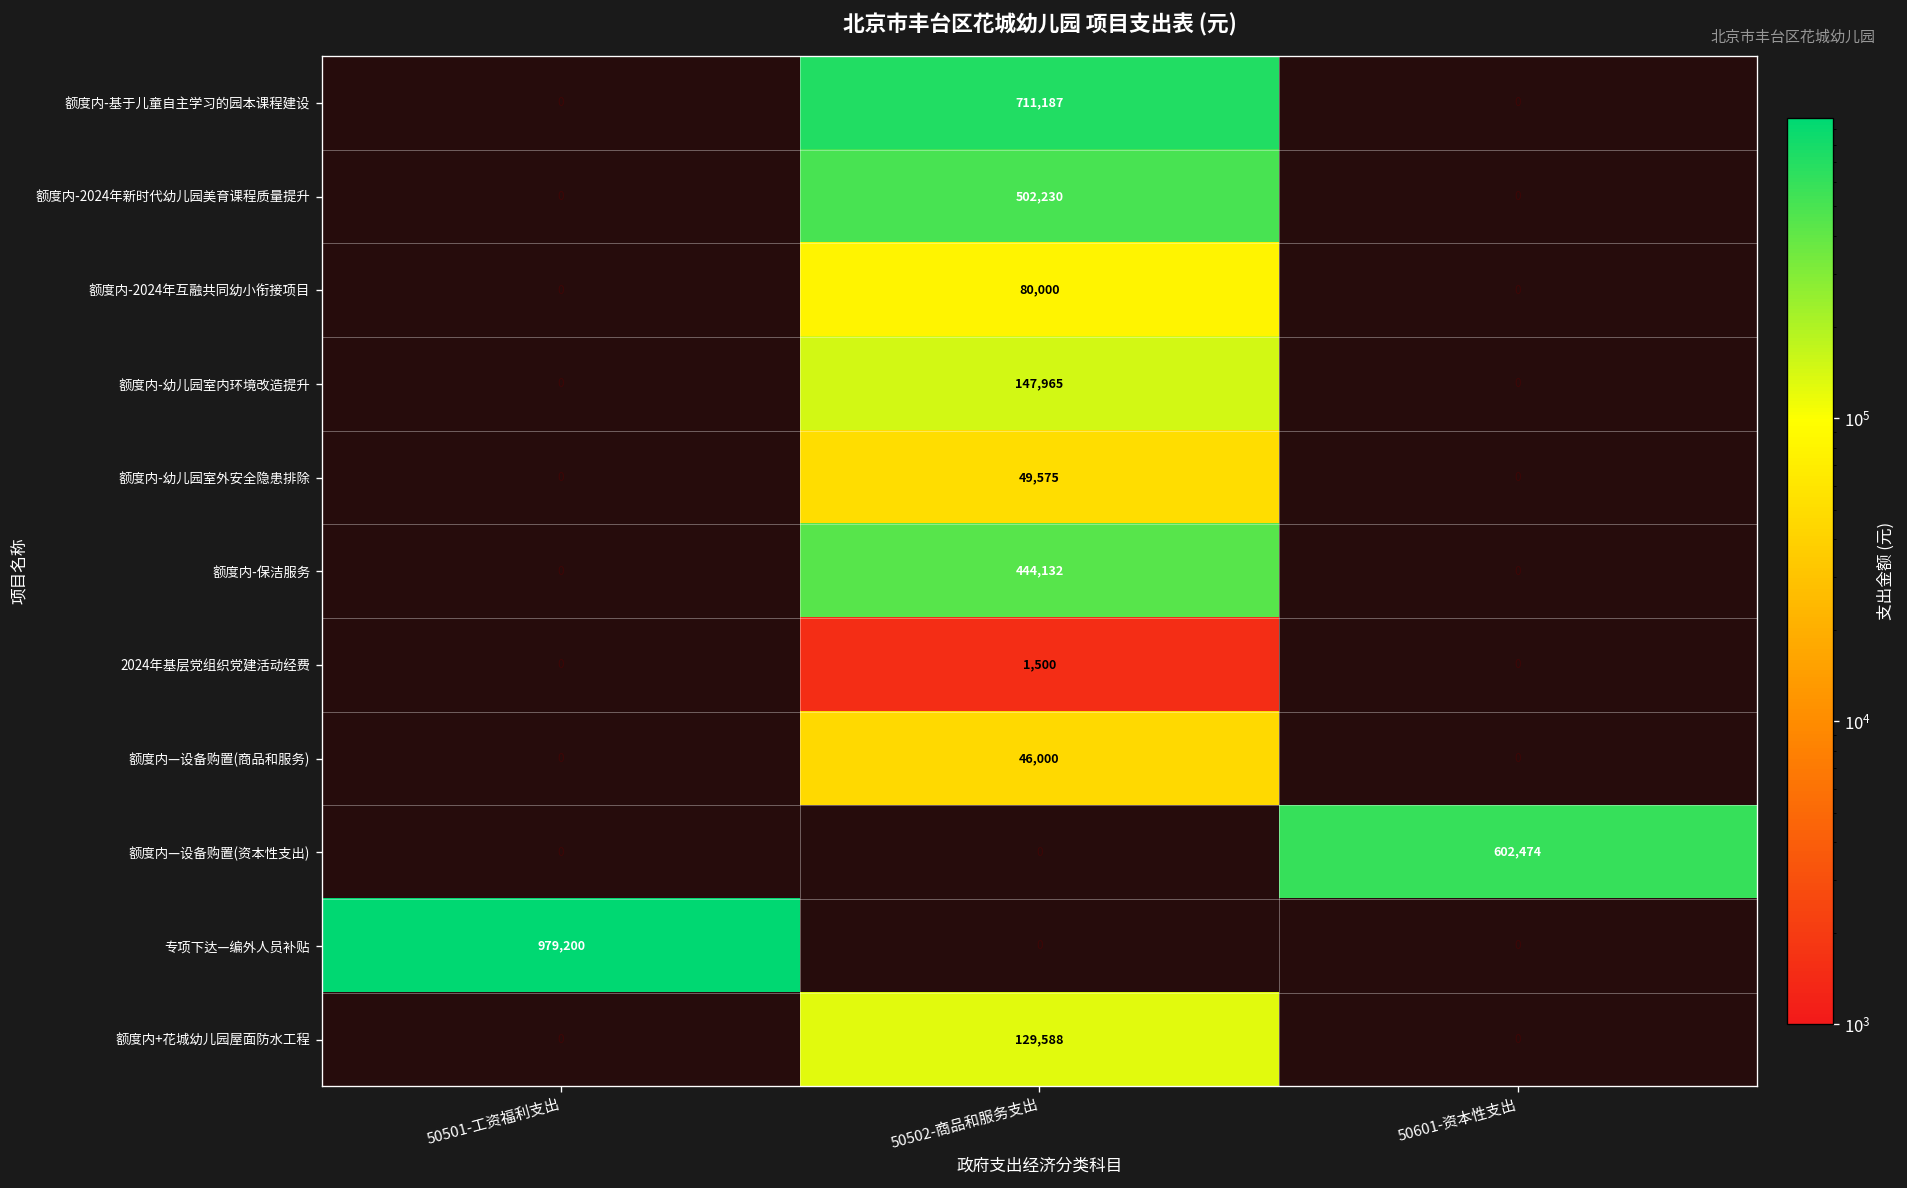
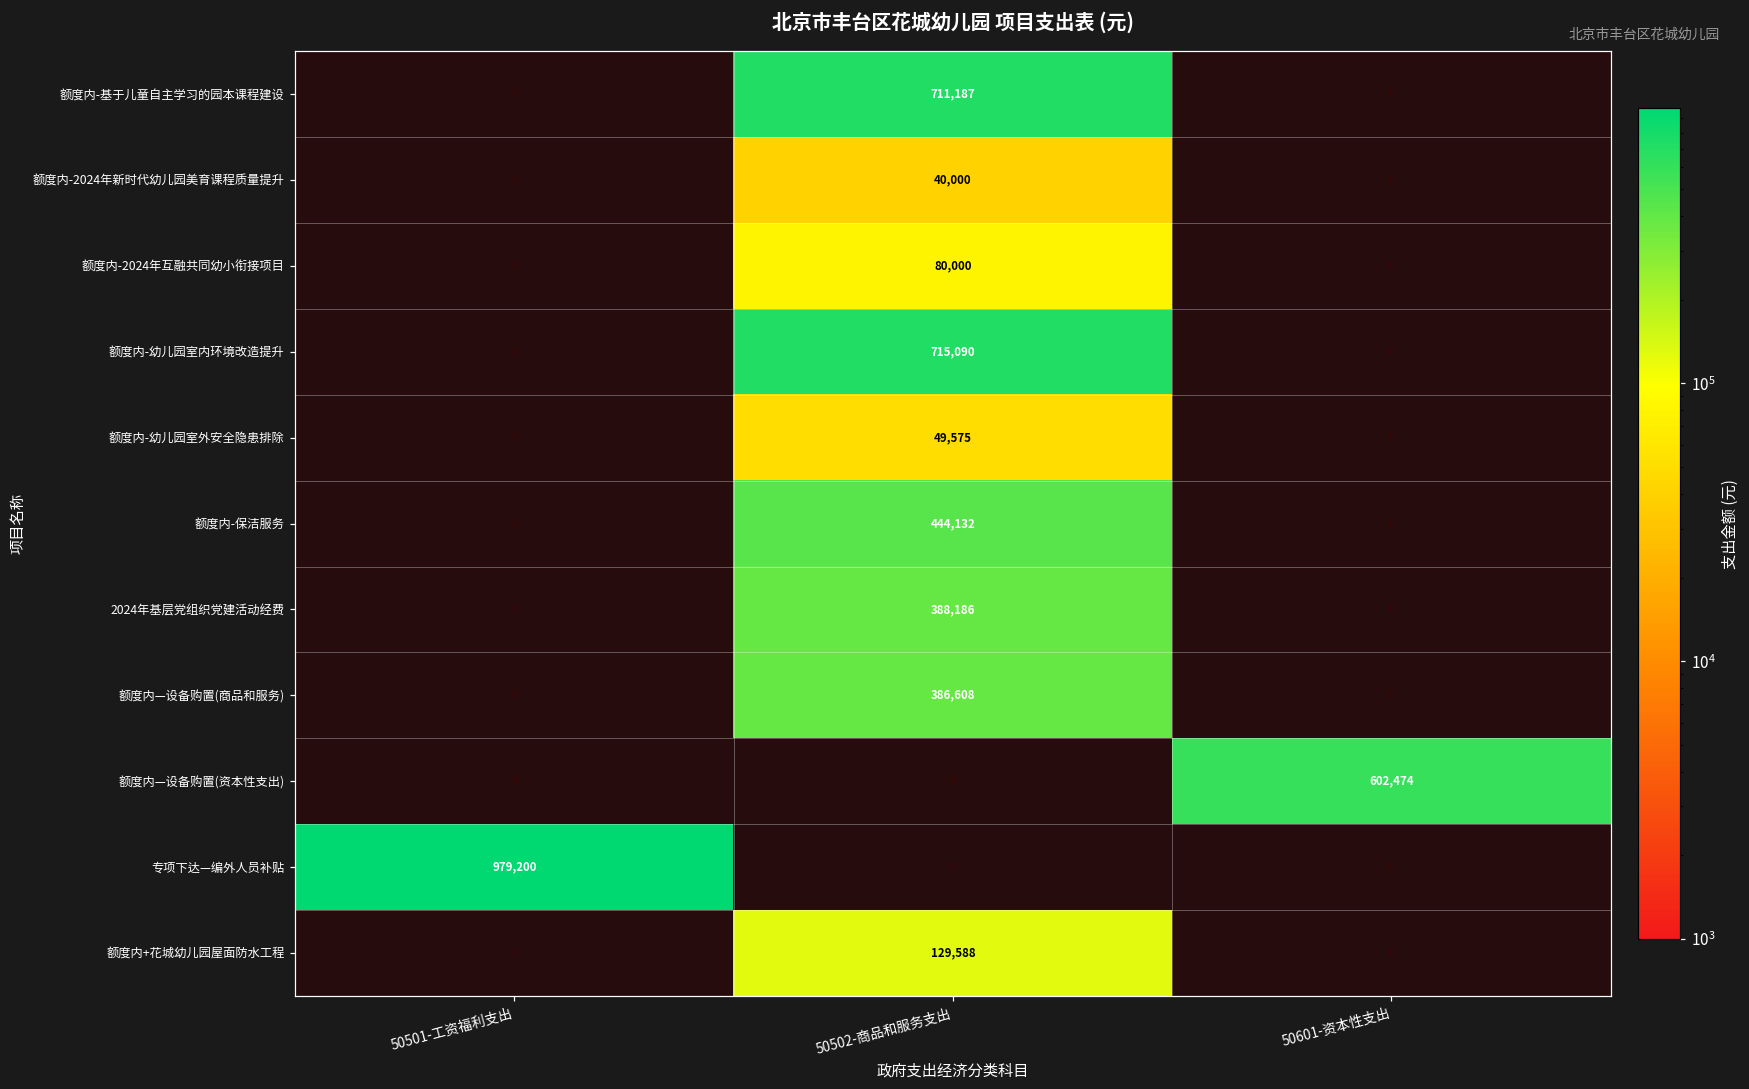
额度内-2024年新时代幼儿园美育课程质量提升, 50502-商品和服务支出: 502,230 -> 40,000
额度内-幼儿园室内环境改造提升, 50502-商品和服务支出: 147,965 -> 715,090
2024年基层党组织党建活动经费, 50502-商品和服务支出: 1,500 -> 388,186
额度内—设备购置(商品和服务), 50502-商品和服务支出: 46,000 -> 386,608
